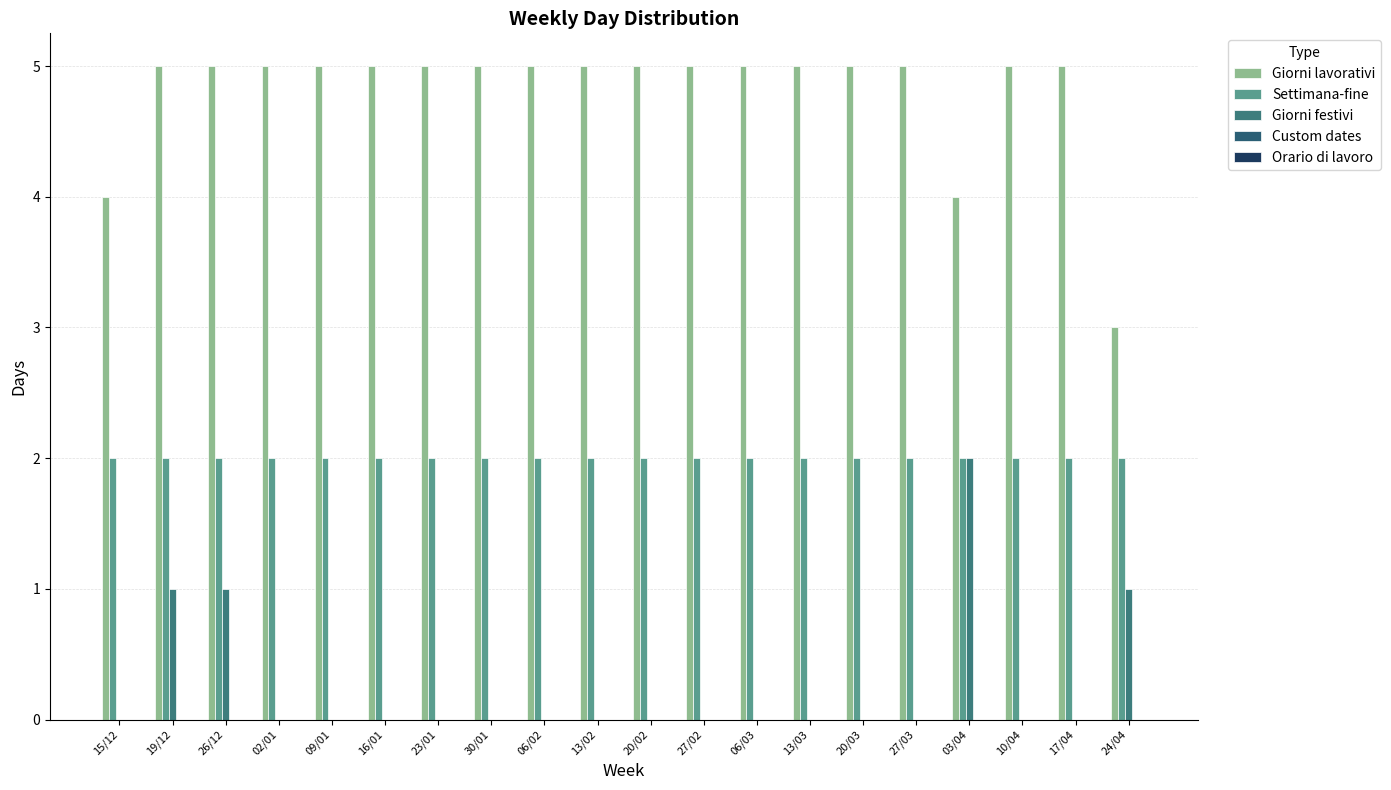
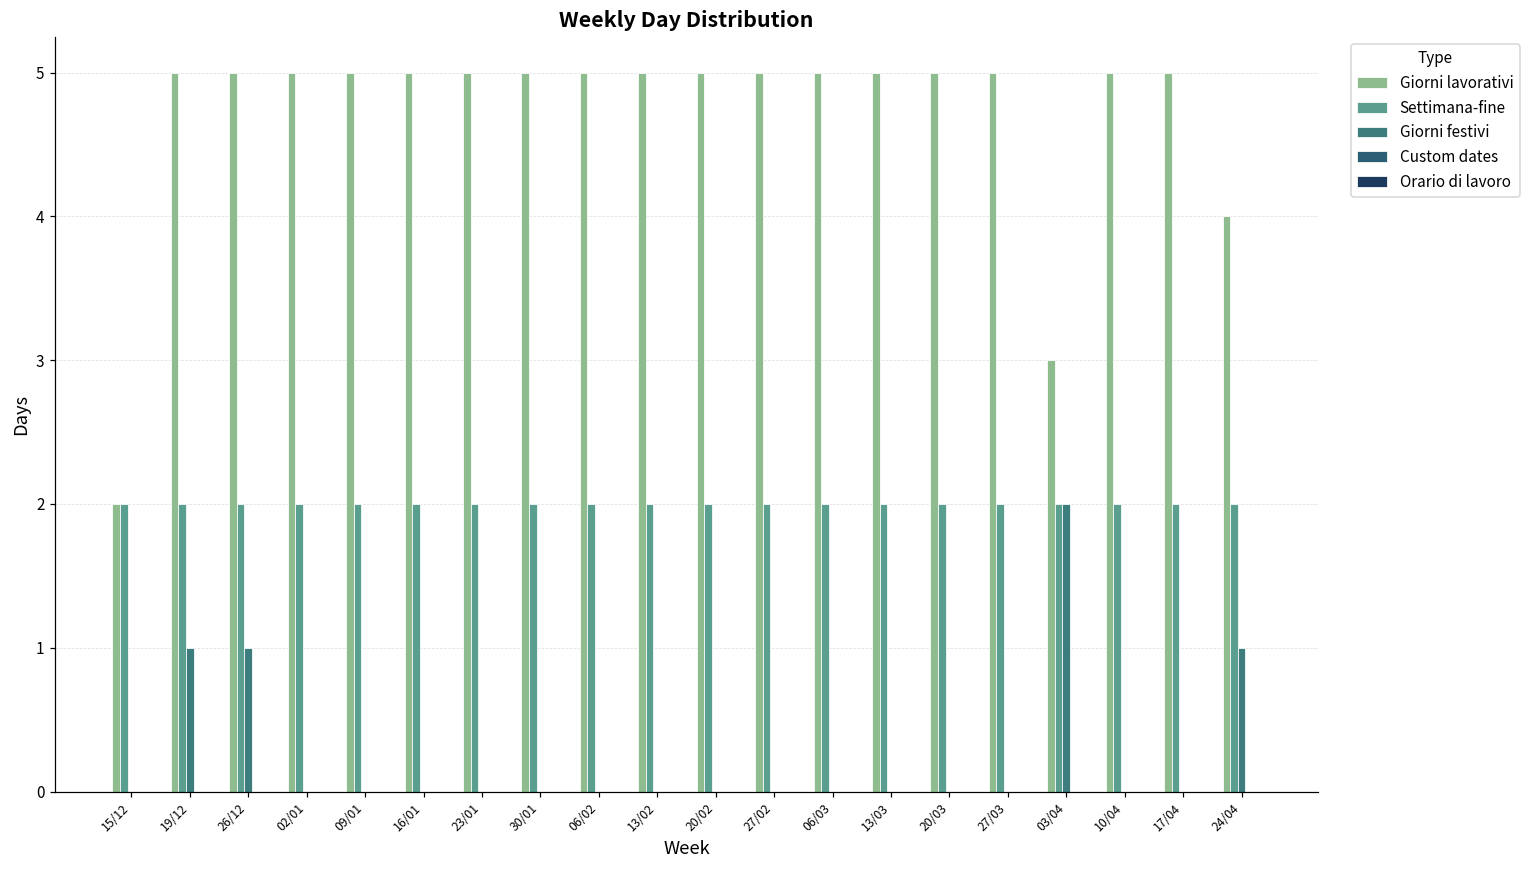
Giorni lavorativi, 15/12: 4 -> 2
Giorni lavorativi, 03/04: 4 -> 3
Giorni lavorativi, 24/04: 3 -> 4
